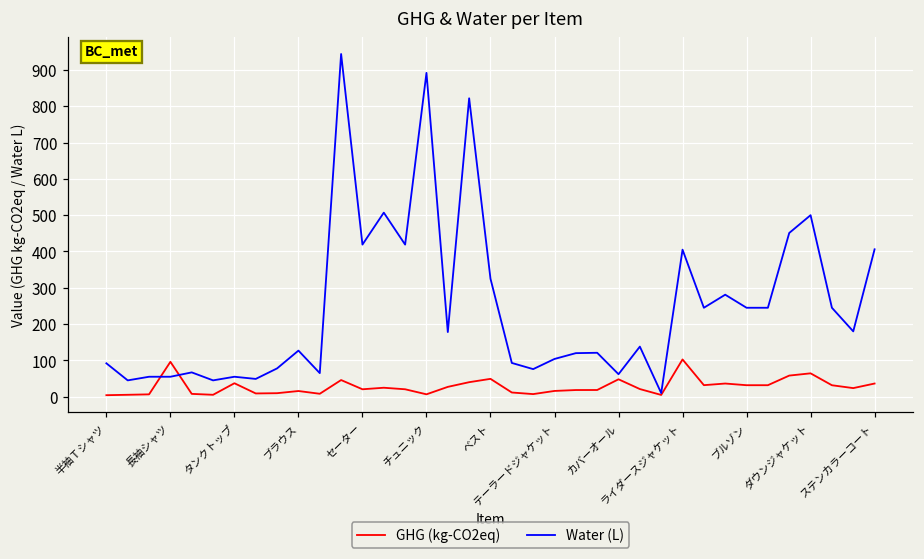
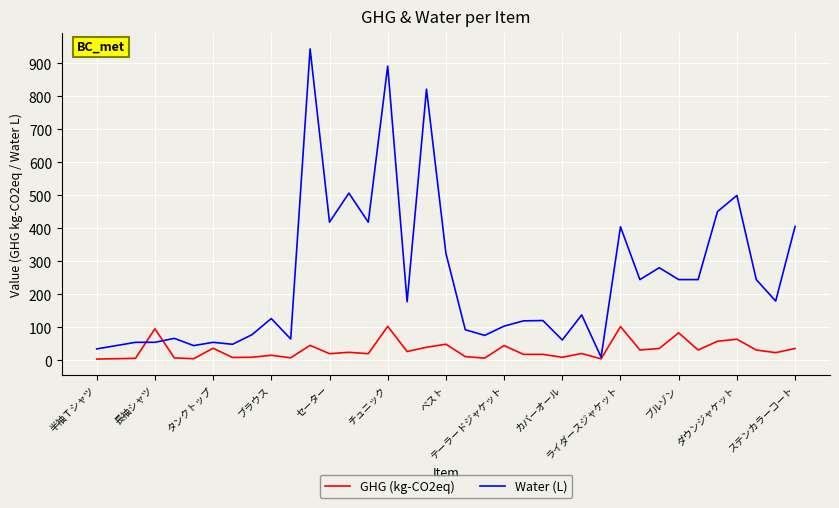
Water (L), 半袖Ｔシャツ: 90 -> 40
GHG (kg-CO2eq), チュニック: 10 -> 100
GHG (kg-CO2eq), テーラードジャケット: 20 -> 50
GHG (kg-CO2eq), カバーオール: 50 -> 10
GHG (kg-CO2eq), ブルゾン: 30 -> 80
